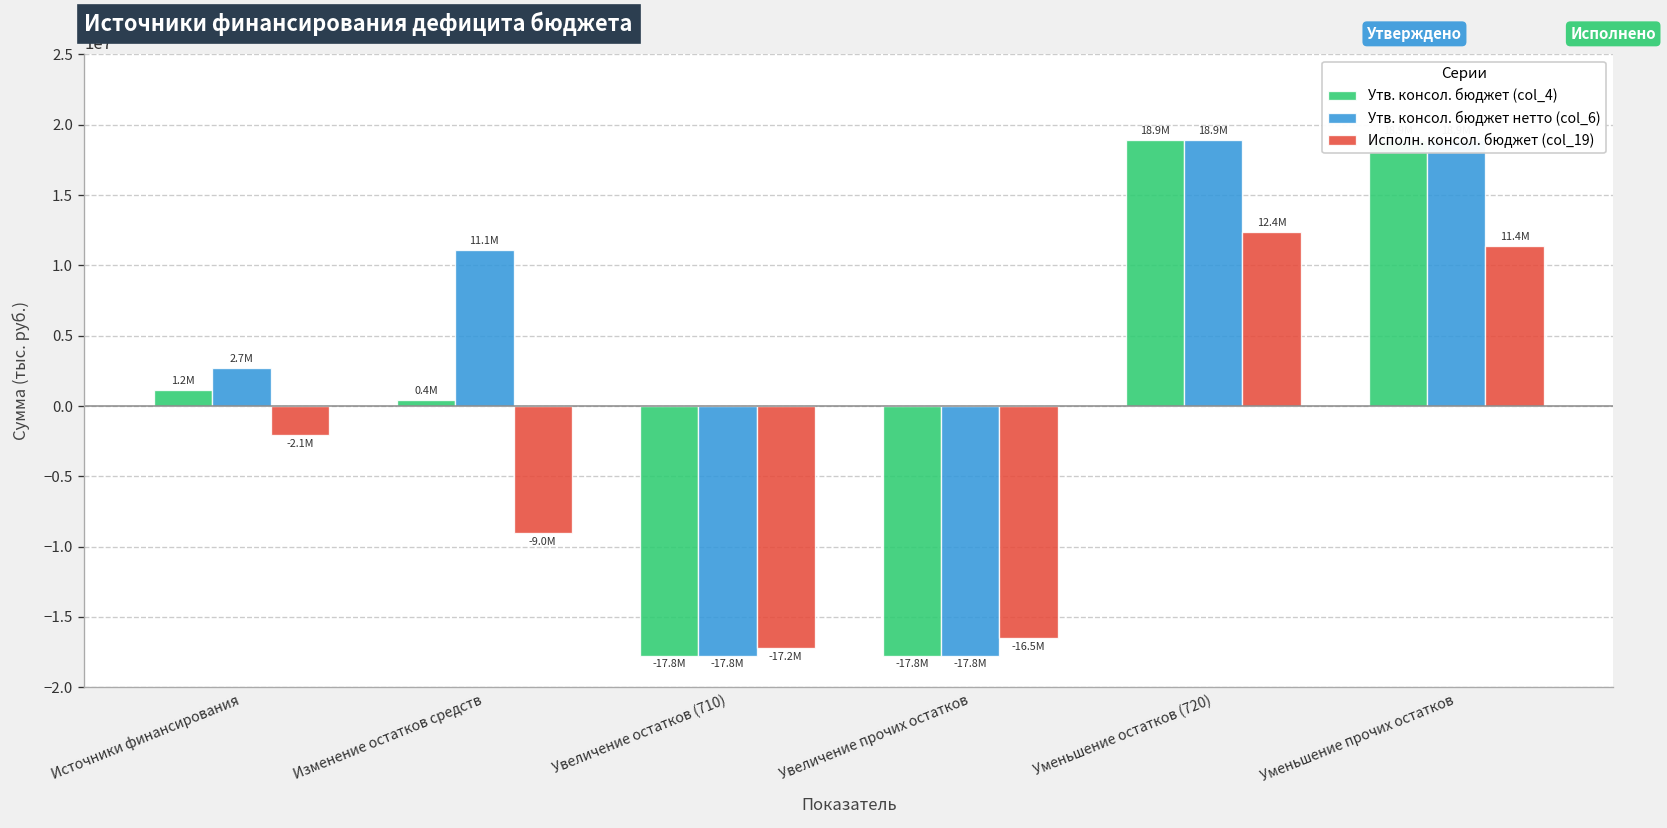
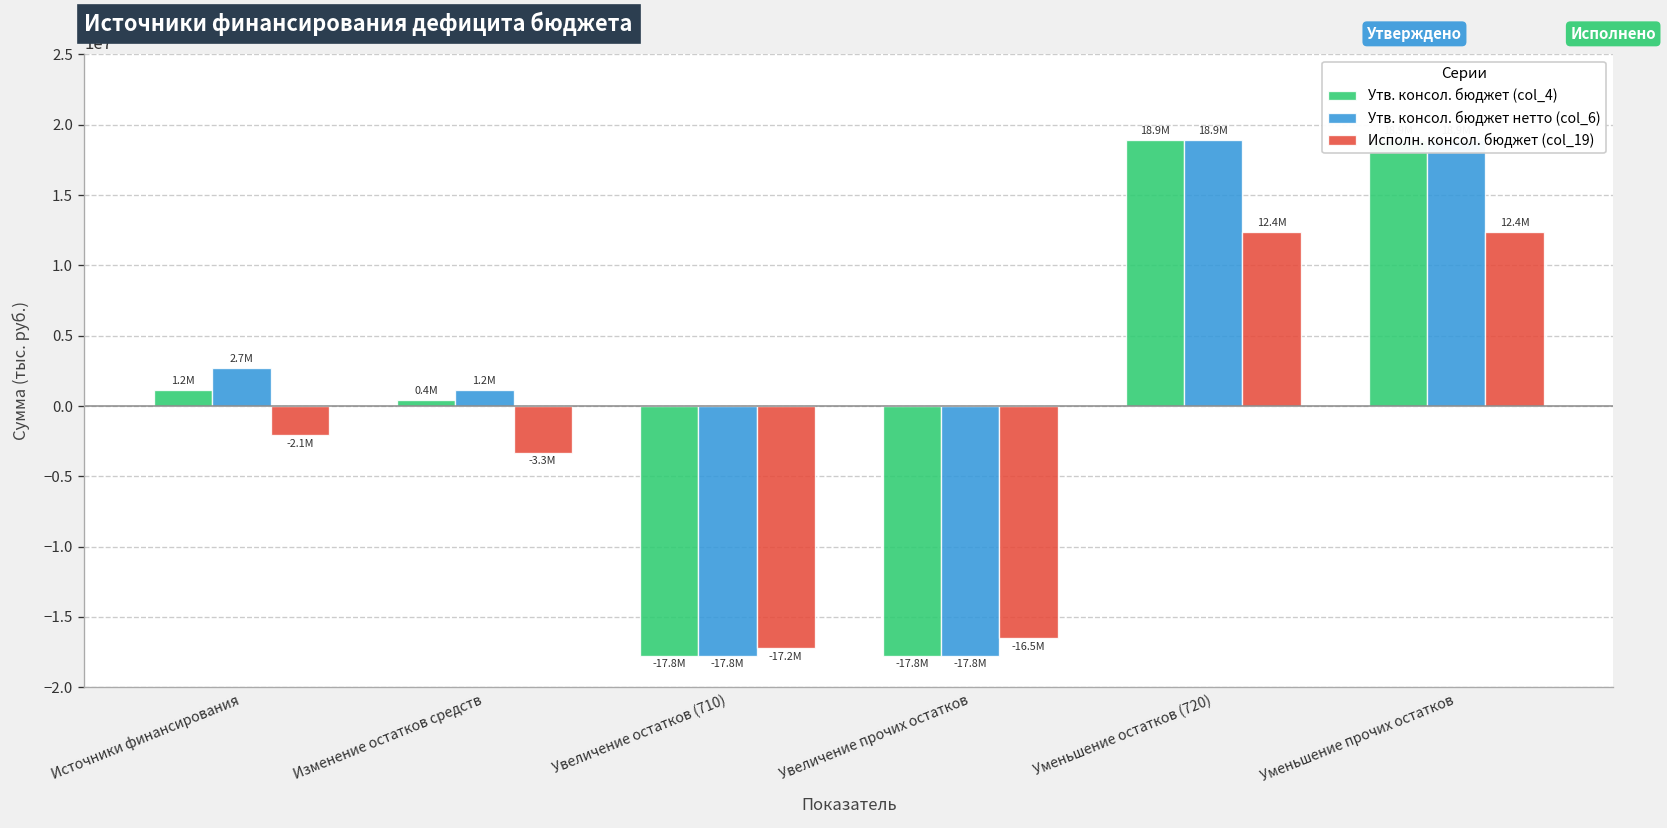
Утв. консол. бюджет нетто (col_6), Изменение остатков средств: 11.1M -> 1.2M
Исполн. консол. бюджет (col_19), Изменение остатков средств: -9.0M -> -3.3M
Исполн. консол. бюджет (col_19), Уменьшение прочих остатков: 11.4M -> 12.4M
